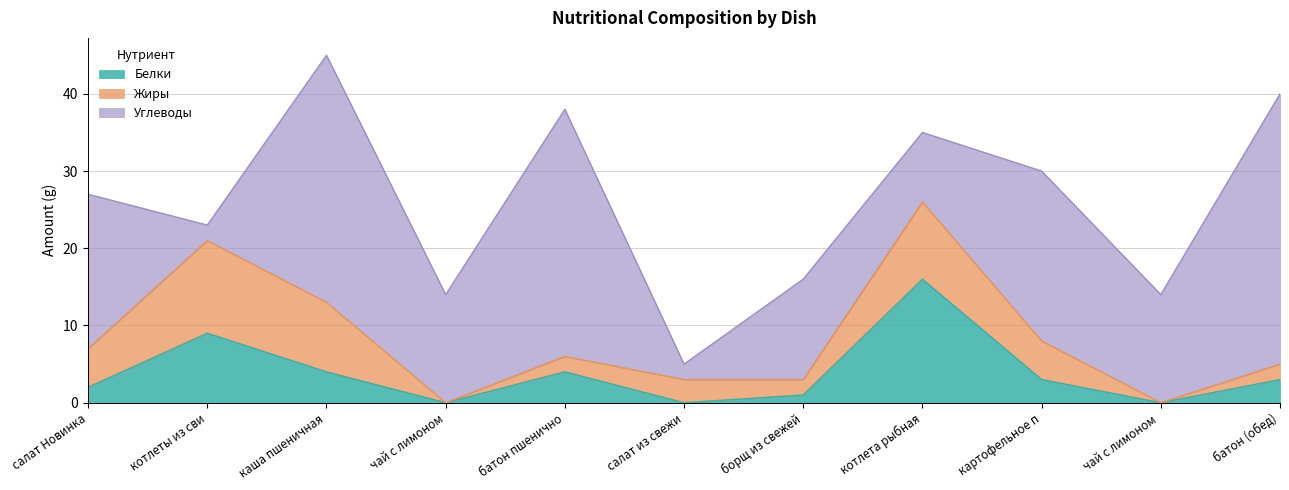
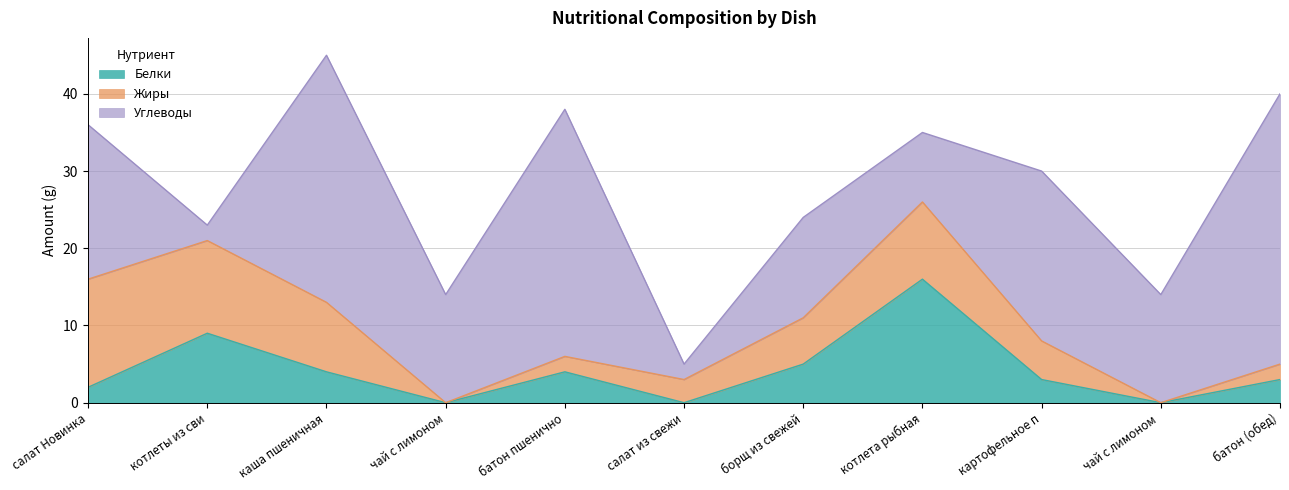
Жиры, салат Новинка: 5 -> 14
Белки, борщ из свежей: 1 -> 5
Жиры, борщ из свежей: 2 -> 6
